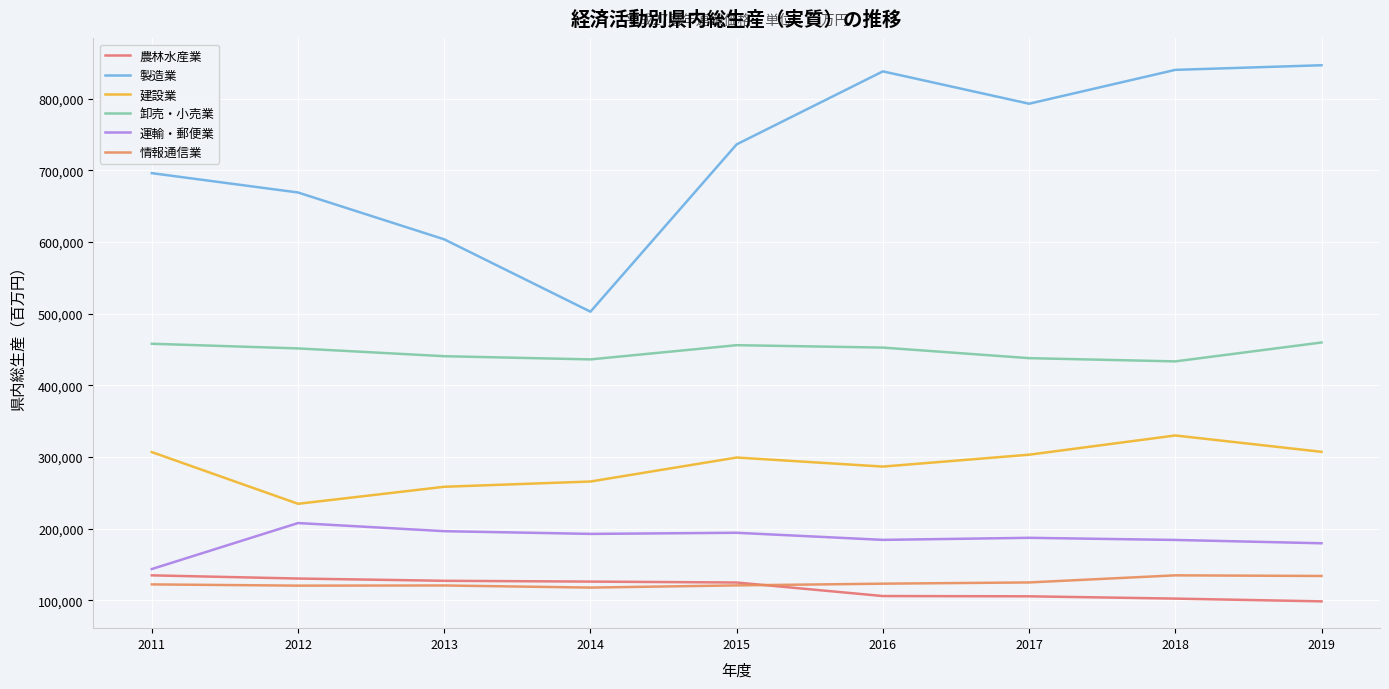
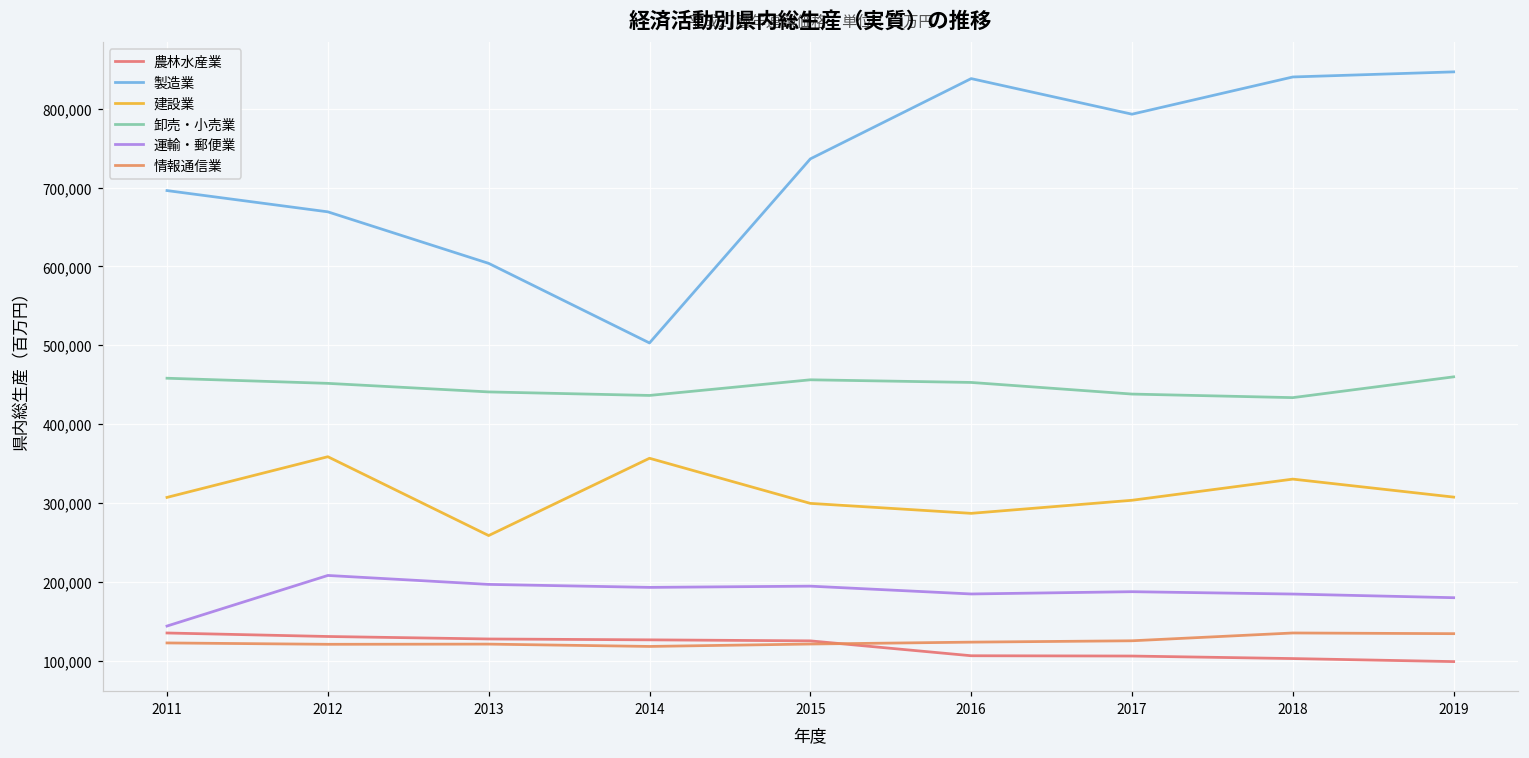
建設業, 2012: 230,000 -> 360,000
建設業, 2014: 270,000 -> 360,000
